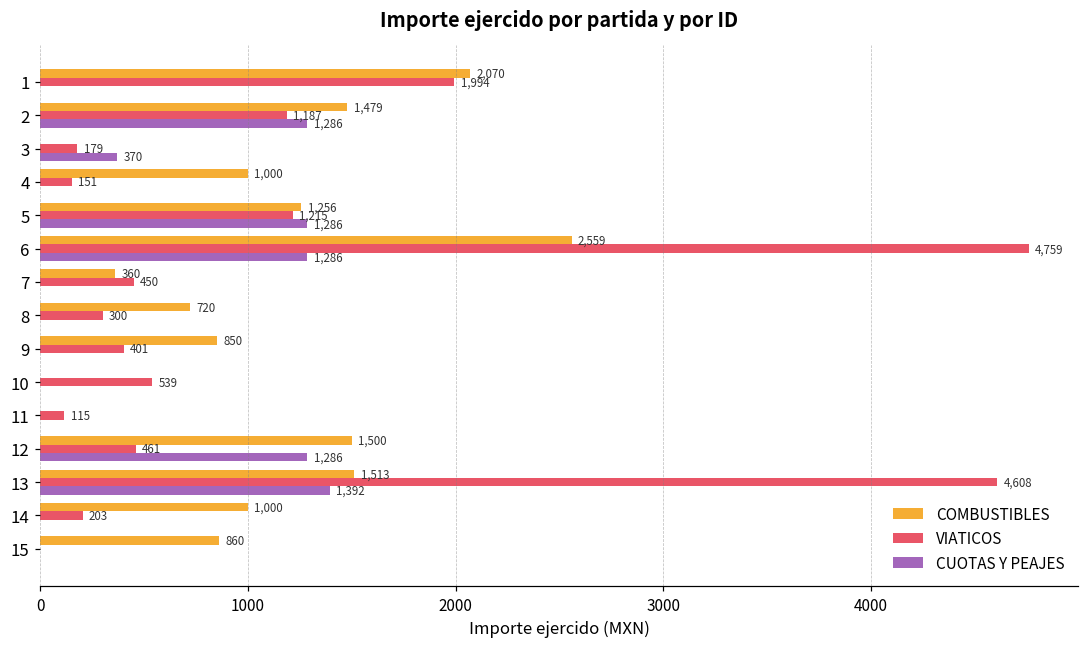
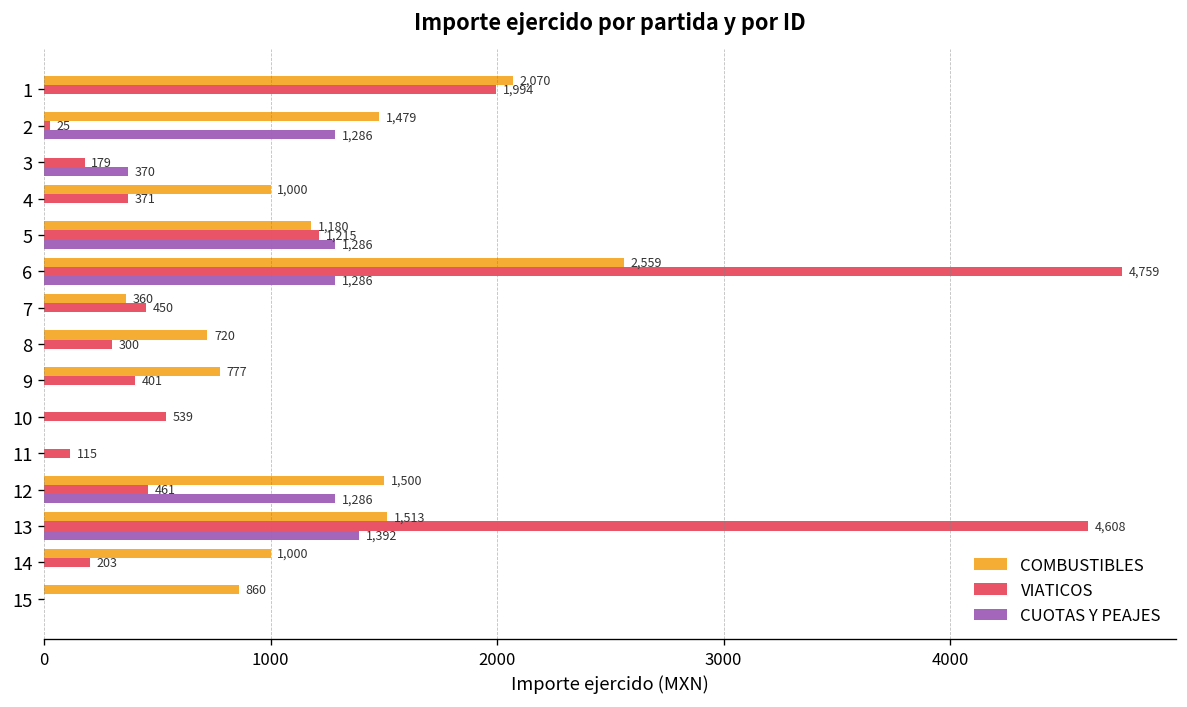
VIATICOS, 2: 1,187 -> 25
VIATICOS, 4: 151 -> 371
COMBUSTIBLES, 5: 1,256 -> 1,180
COMBUSTIBLES, 9: 850 -> 777
